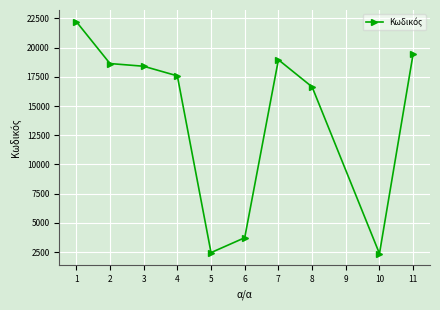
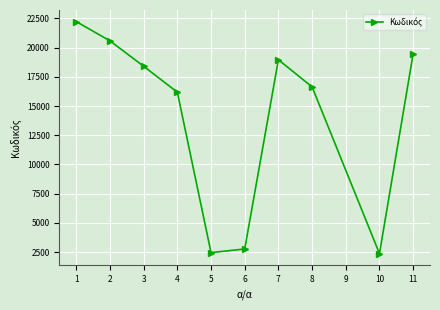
2: 18600 -> 20600
4: 17600 -> 16200
6: 3700 -> 2800
